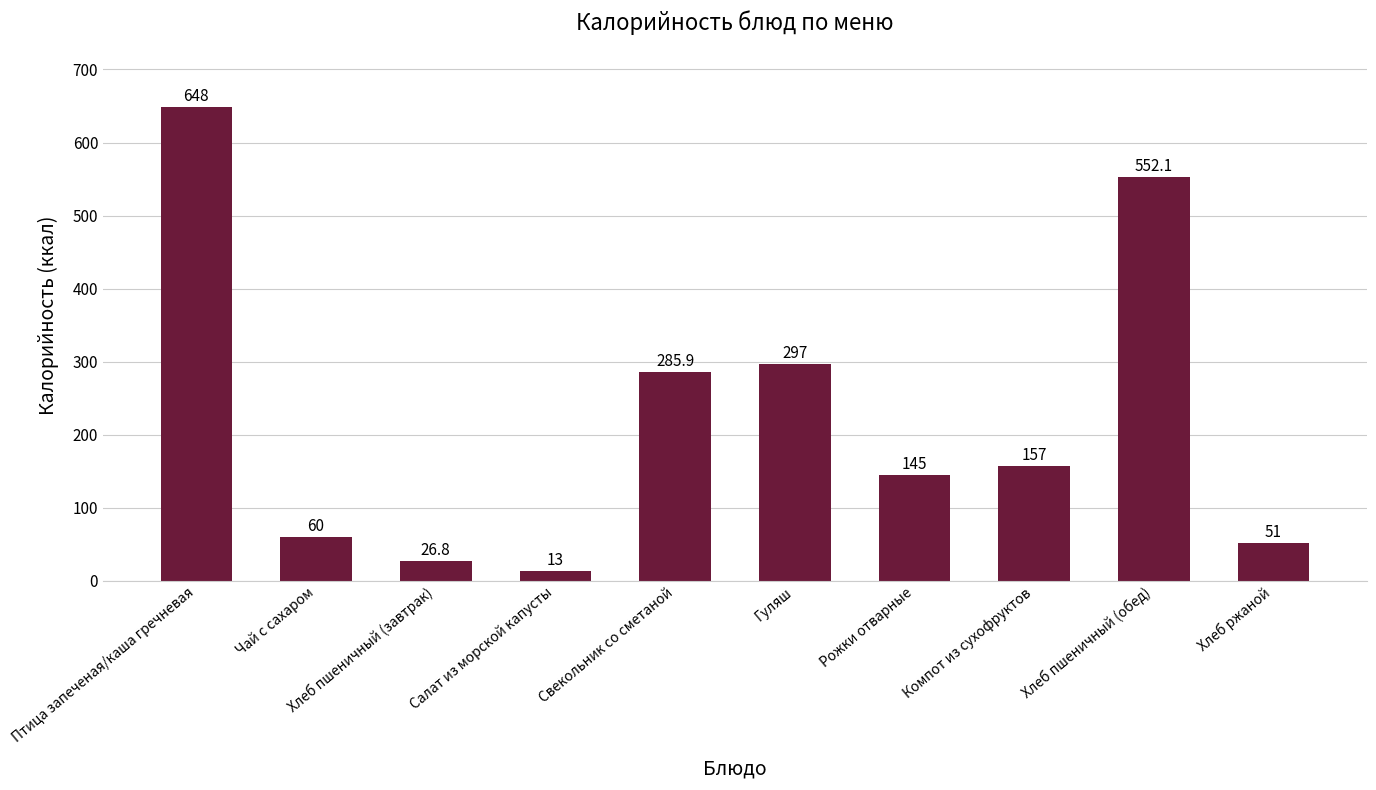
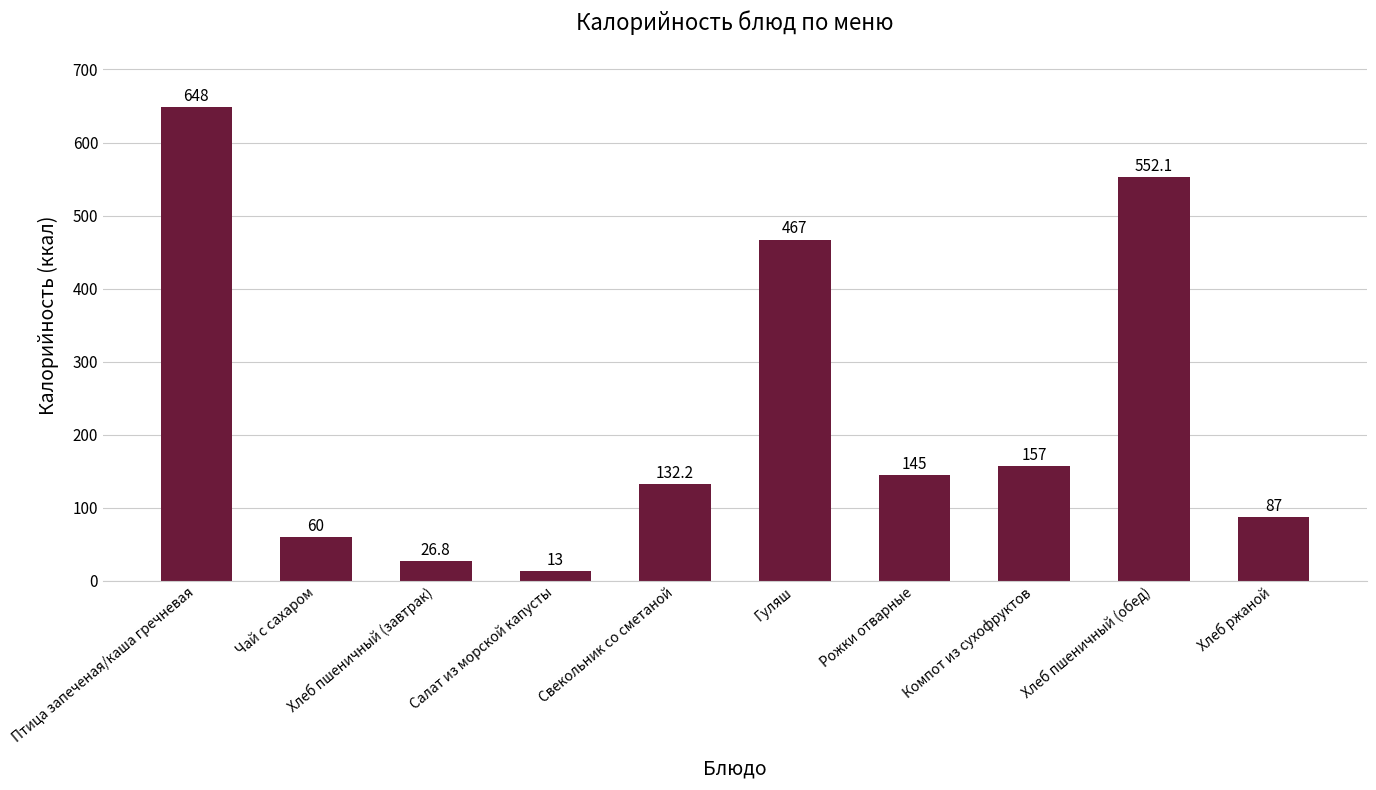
Свекольник со сметаной: 285.9 -> 132.2
Гуляш: 297 -> 467
Хлеб ржаной: 51 -> 87
